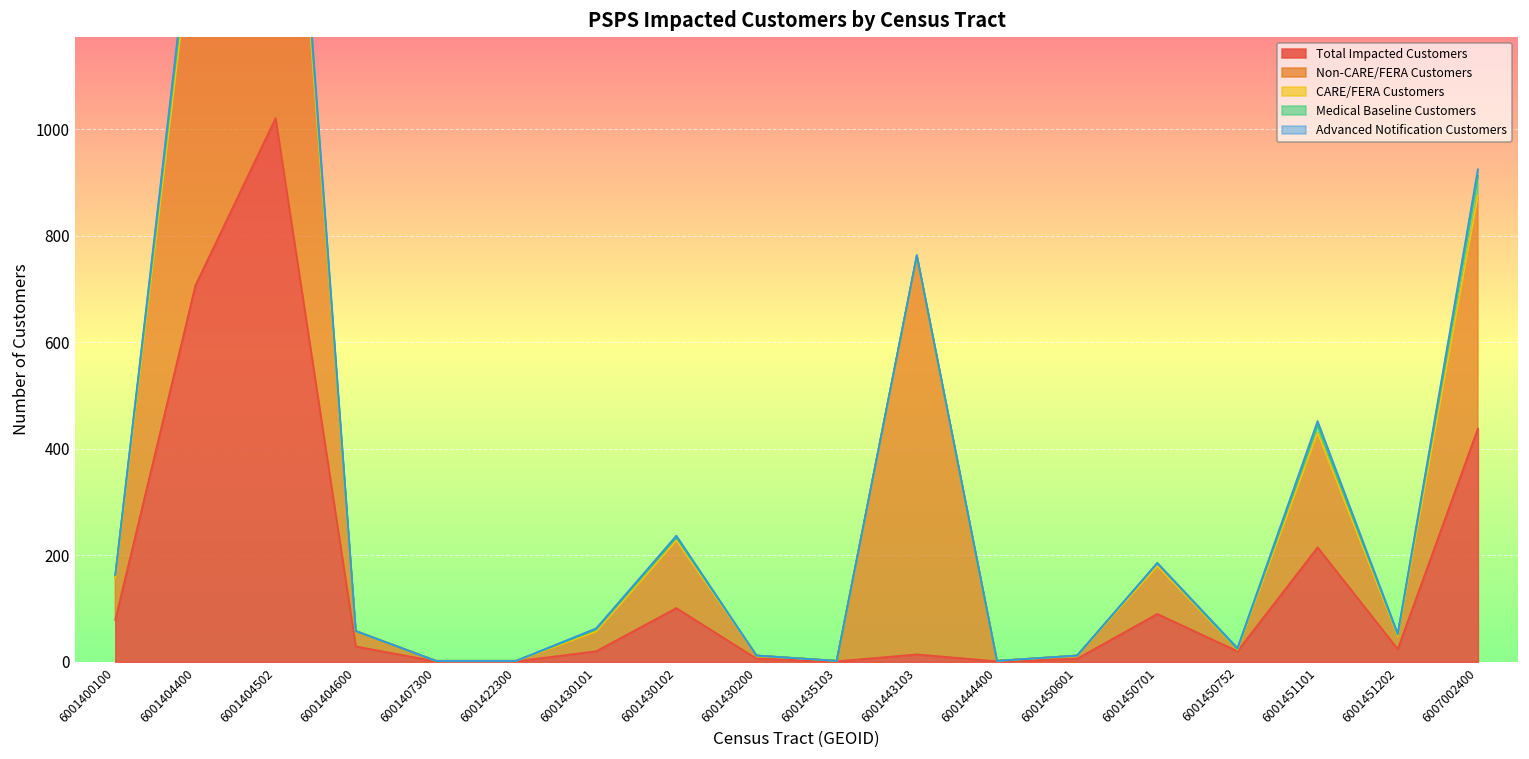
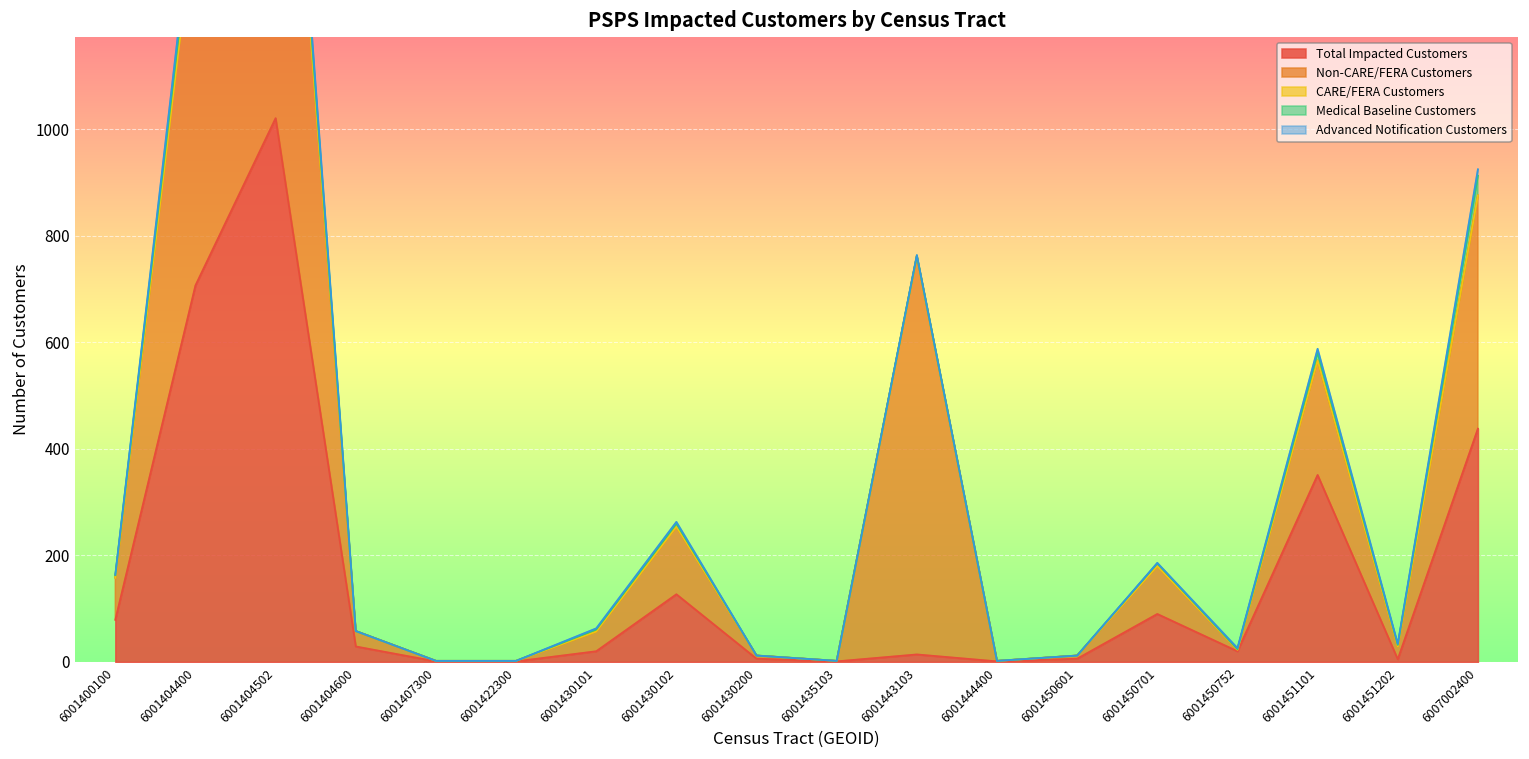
Total Impacted Customers, 6001430102: 100 -> 130
Total Impacted Customers, 6001451101: 220 -> 350
Total Impacted Customers, 6001451202: 20 -> 10
